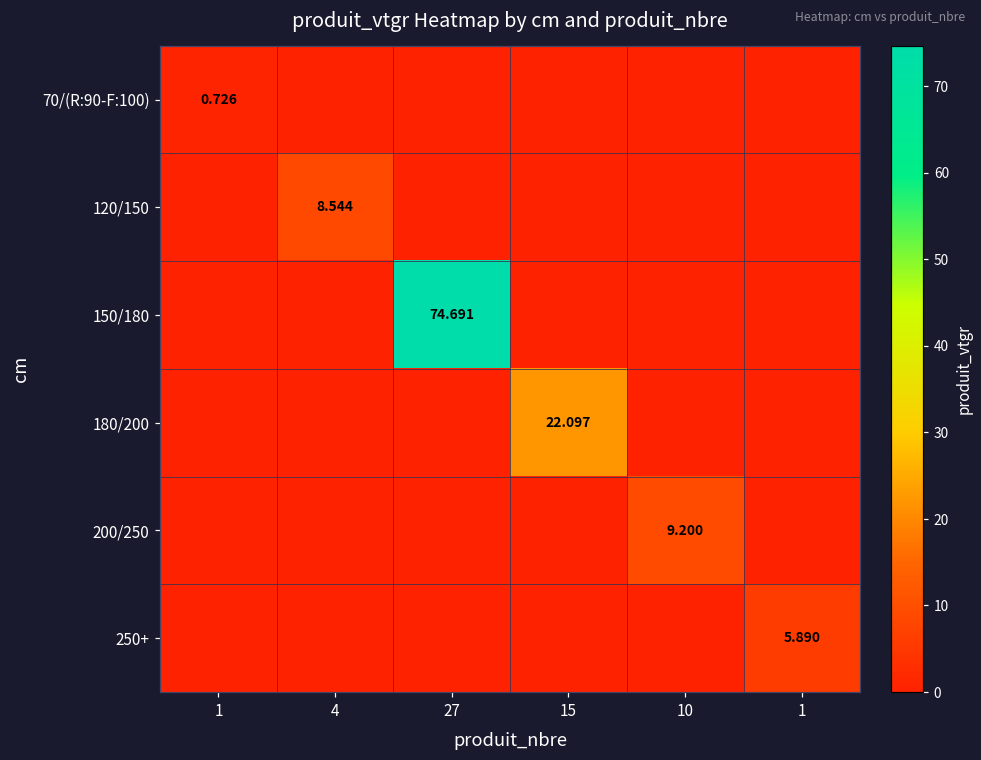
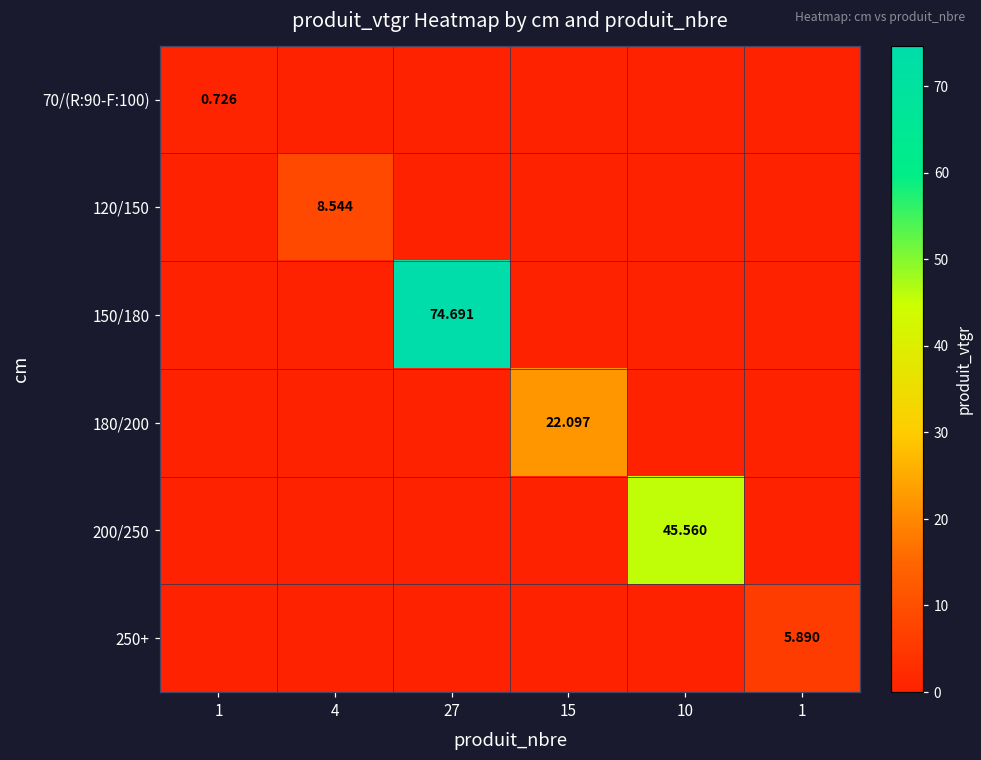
200/250, 10: 9.200 -> 45.560
